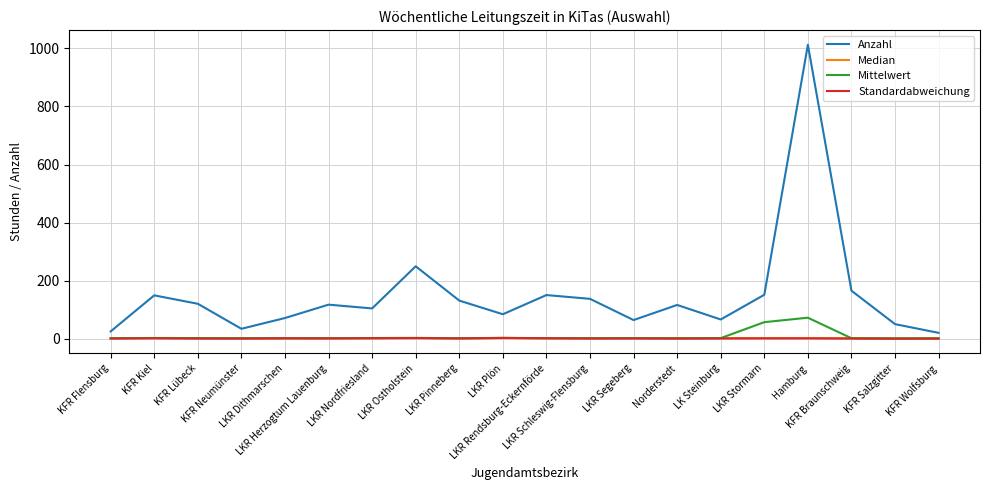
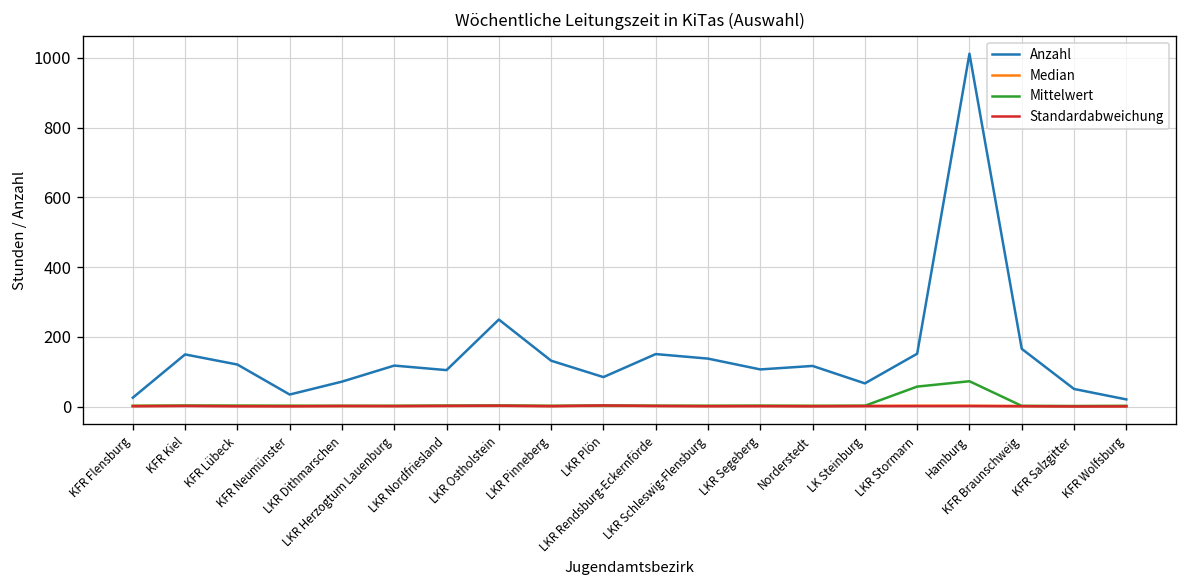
Anzahl, LKR Segeberg: 70 -> 110
